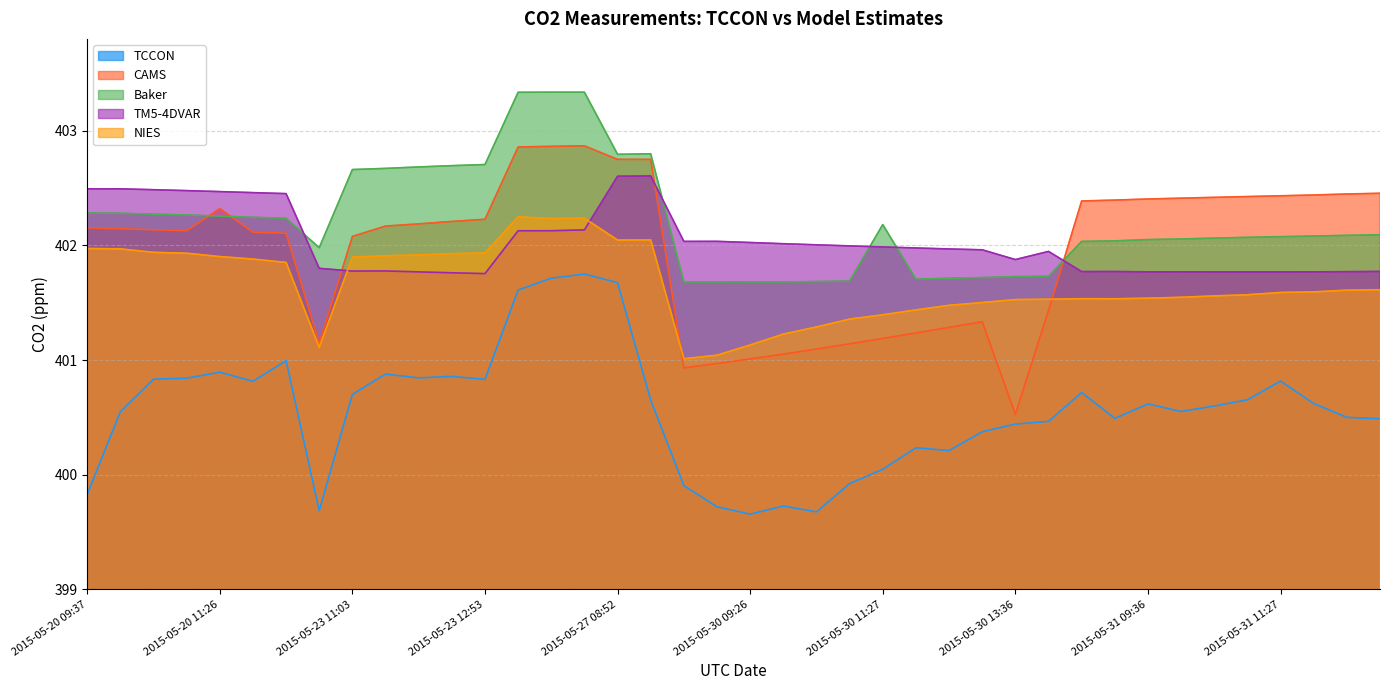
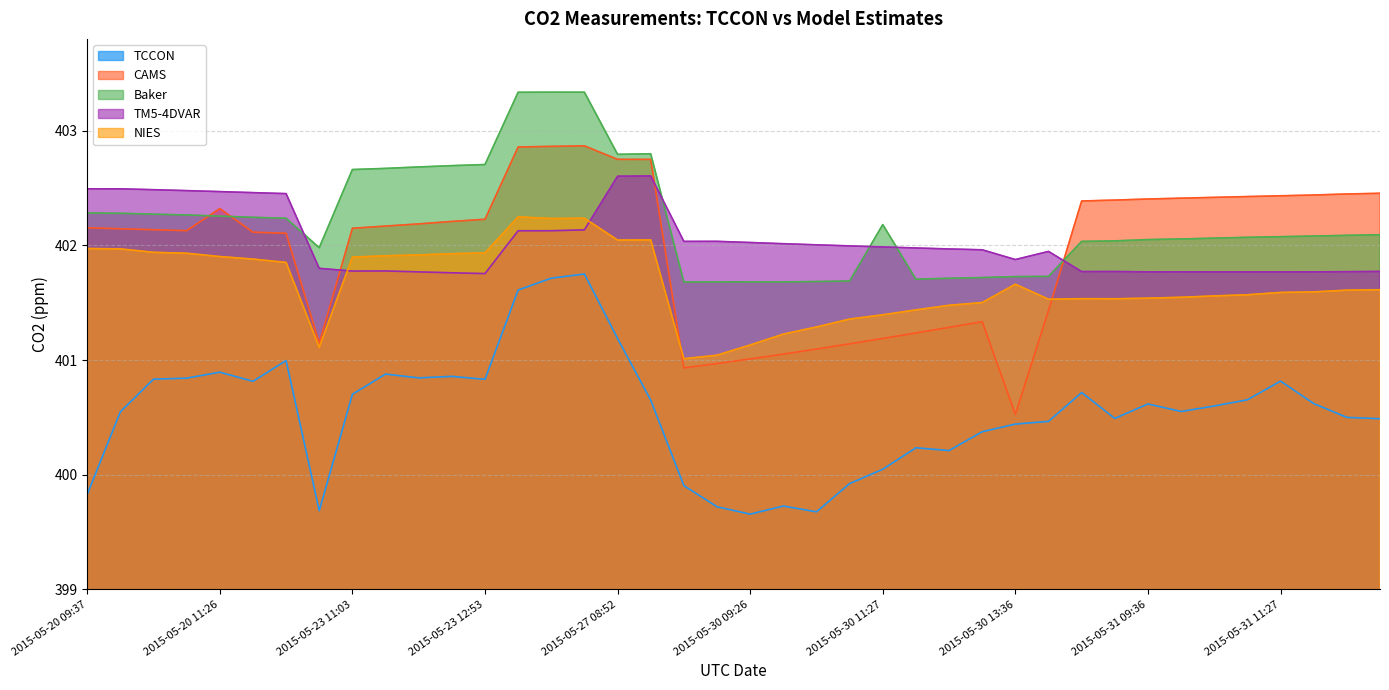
CAMS, 2015-05-23 11:03: 402.08 -> 402.15
TCCON, 2015-05-27 08:52: 401.67 -> 401.19
NIES, 2015-05-30 13:36: 401.53 -> 401.66
